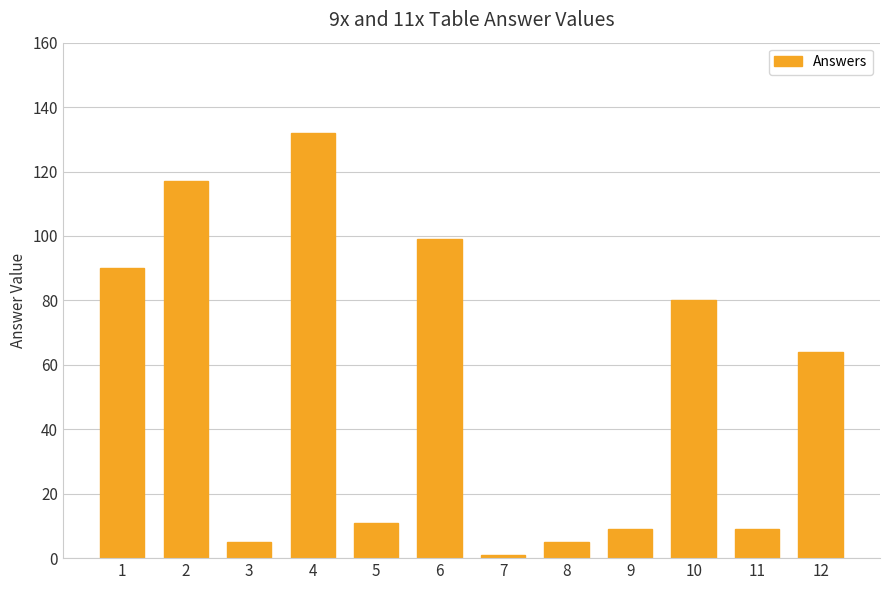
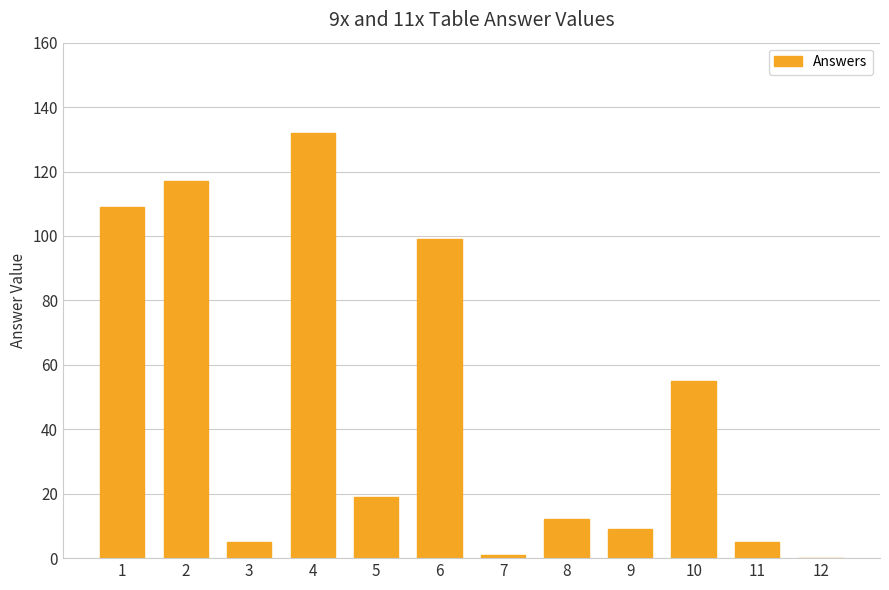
1: 90 -> 109
5: 11 -> 19
8: 5 -> 12
10: 80 -> 55
11: 9 -> 5
12: 64 -> 0
